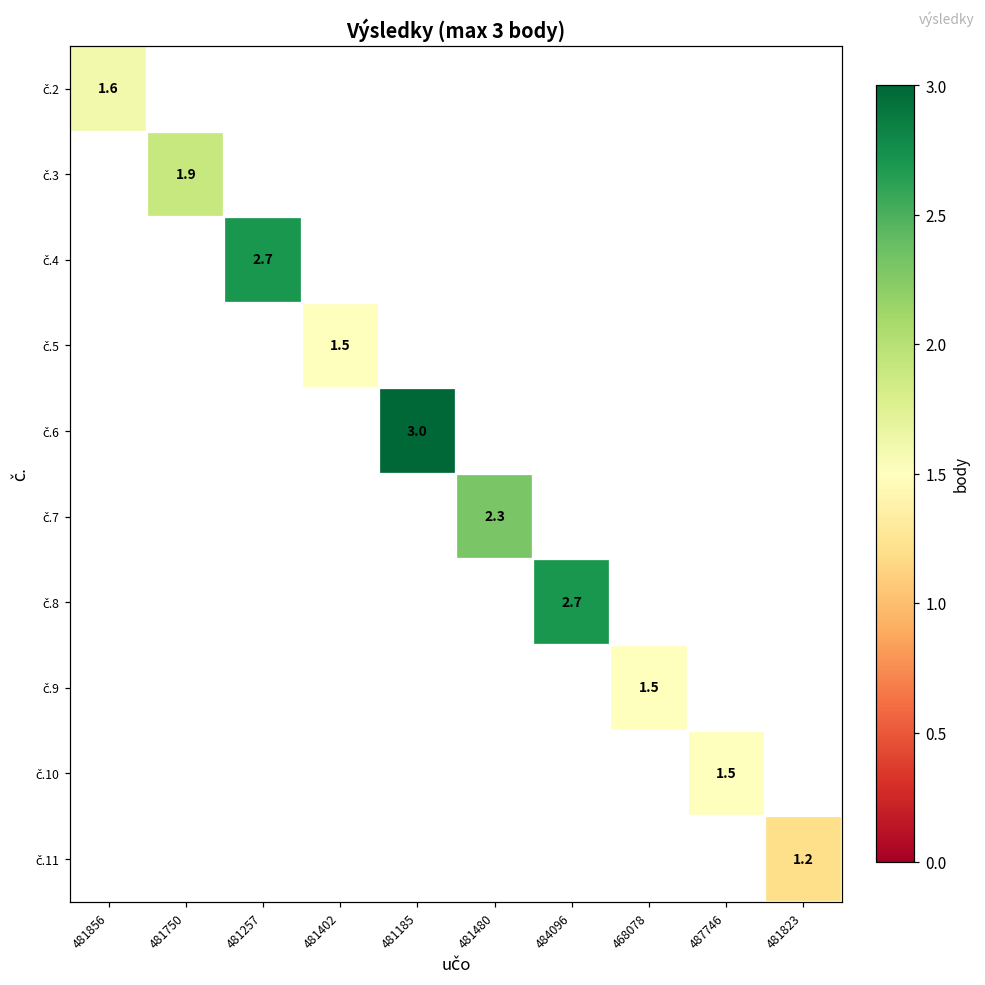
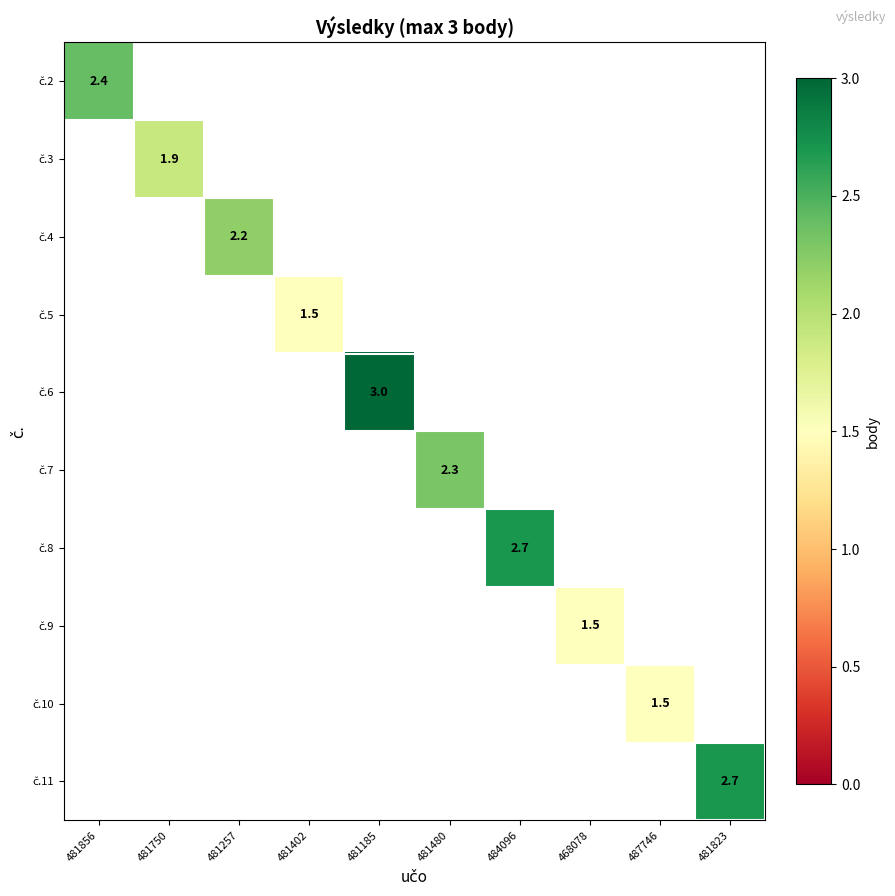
č.2, 481856: 1.6 -> 2.4
č.4, 481257: 2.7 -> 2.2
č.11, 481823: 1.2 -> 2.7
